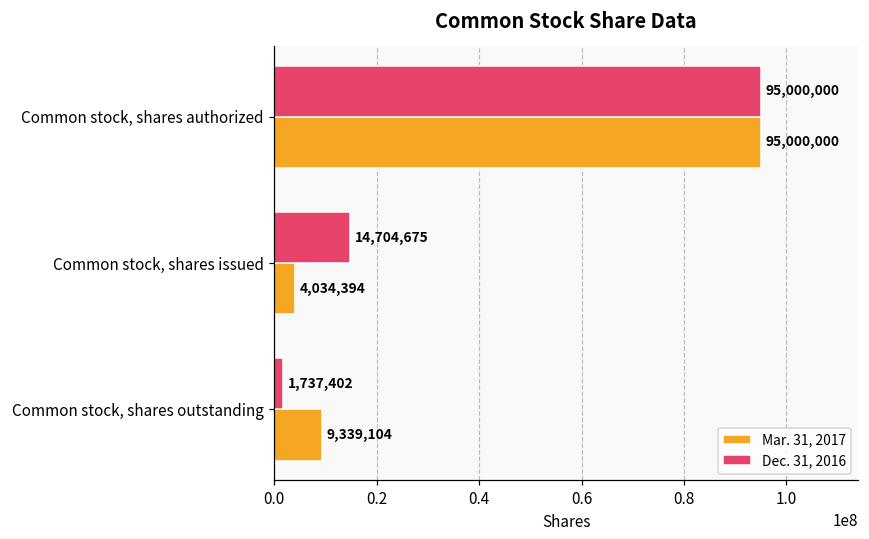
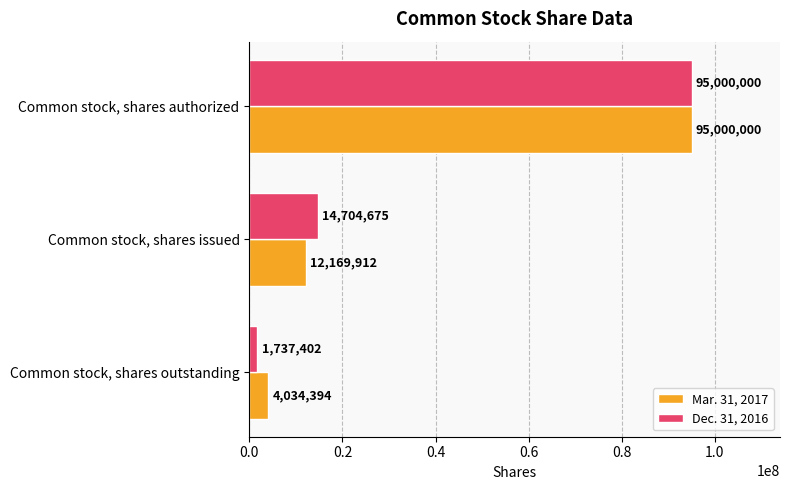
Mar. 31, 2017, Common stock, shares issued: 4,034,394 -> 12,169,912
Mar. 31, 2017, Common stock, shares outstanding: 9,339,104 -> 4,034,394
